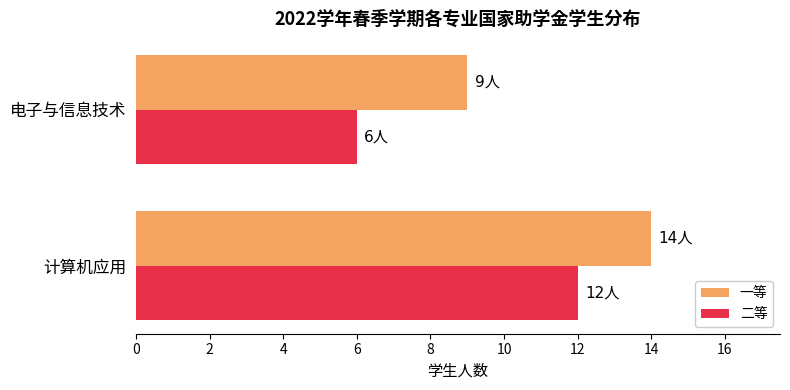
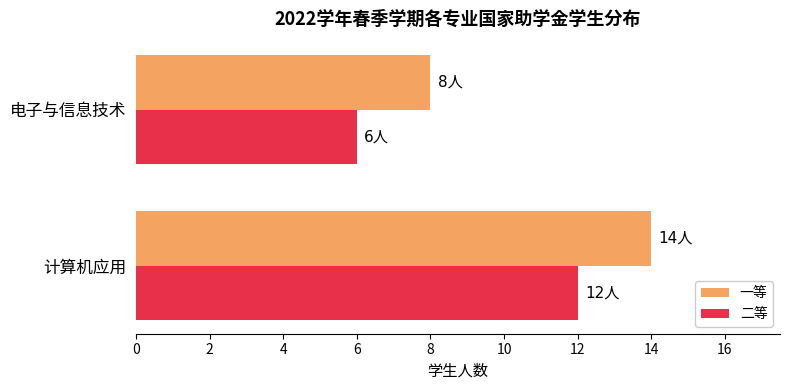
一等, 电子与信息技术: 9人 -> 8人
